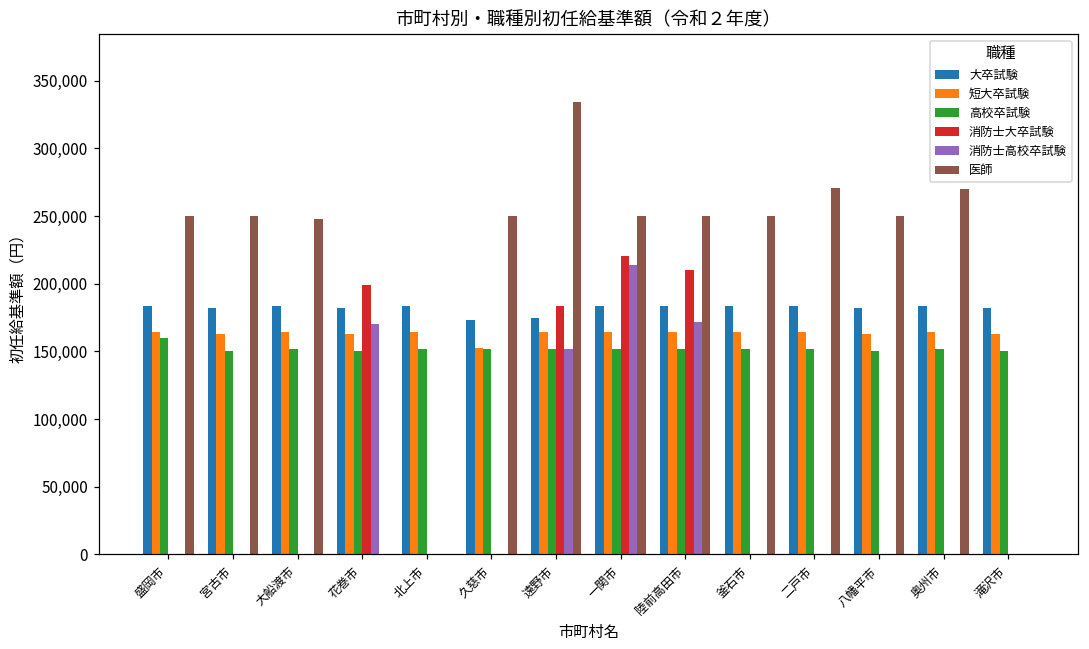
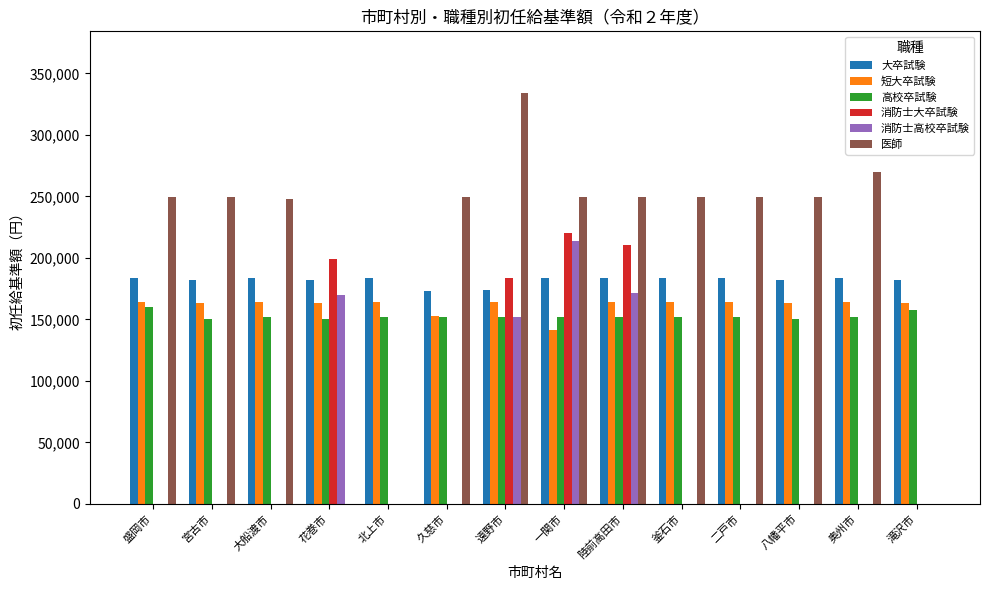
短大卒試験, 一関市: 165,000 -> 141,000
医師, 二戸市: 271,000 -> 250,000
高校卒試験, 滝沢市: 151,000 -> 157,000
